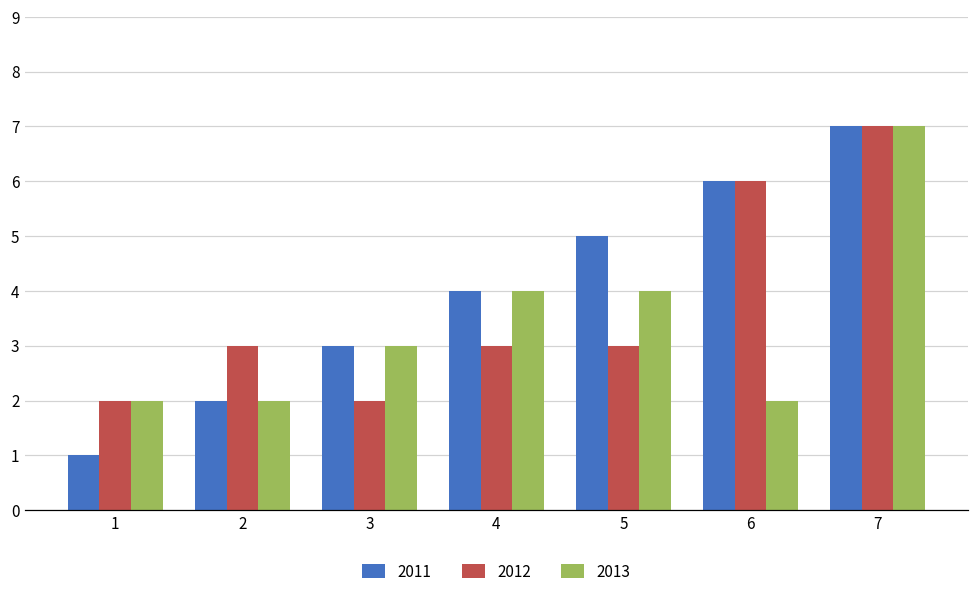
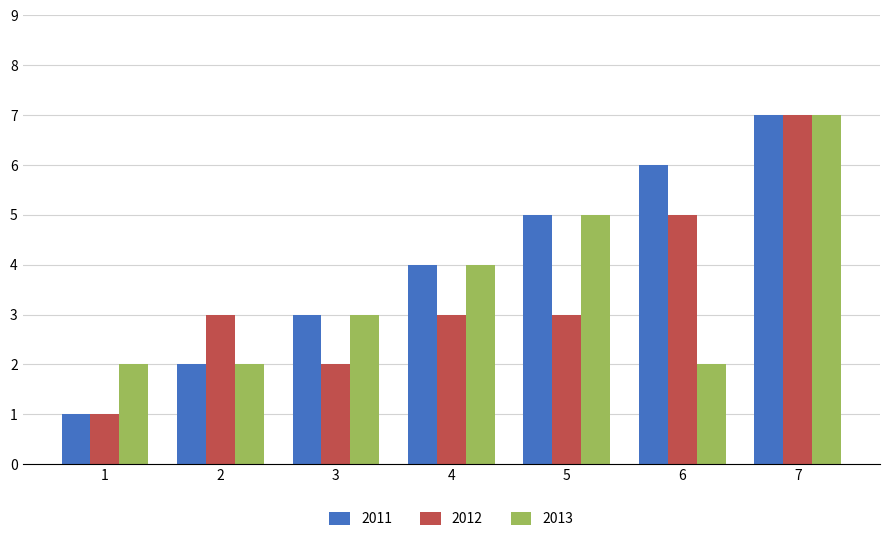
2012, 1: 2 -> 1
2013, 5: 4 -> 5
2012, 6: 6 -> 5
